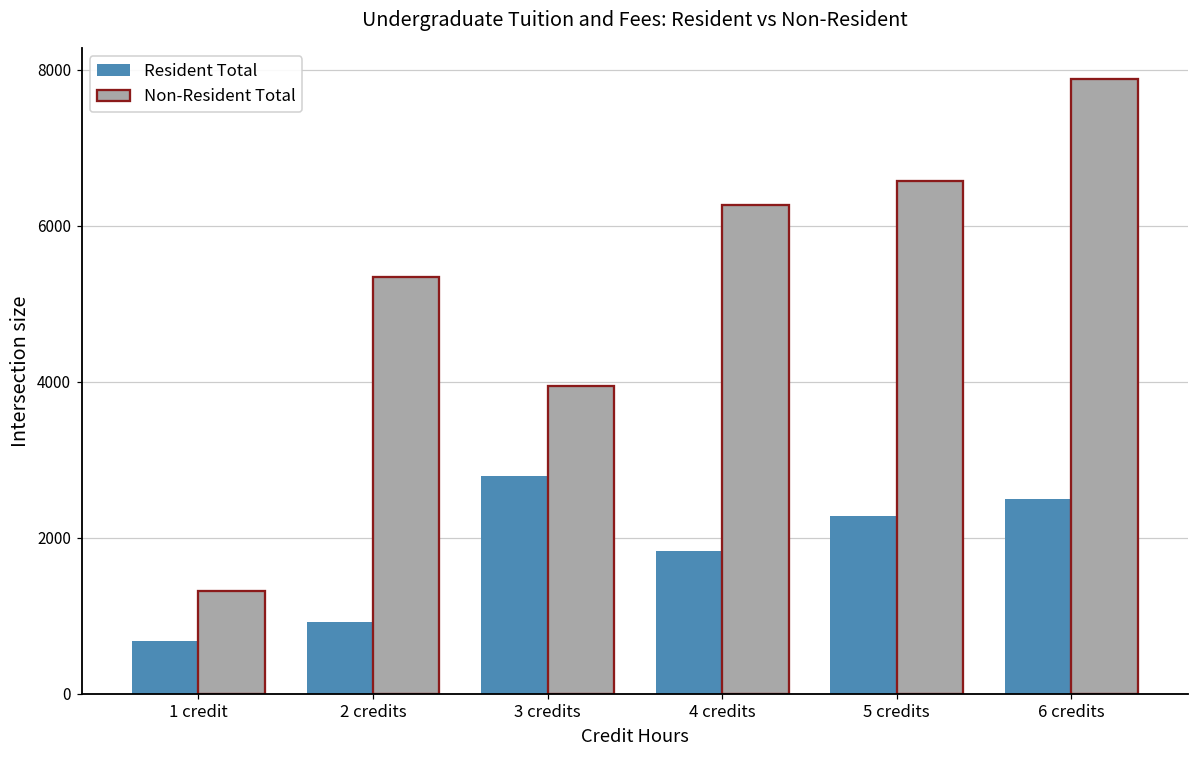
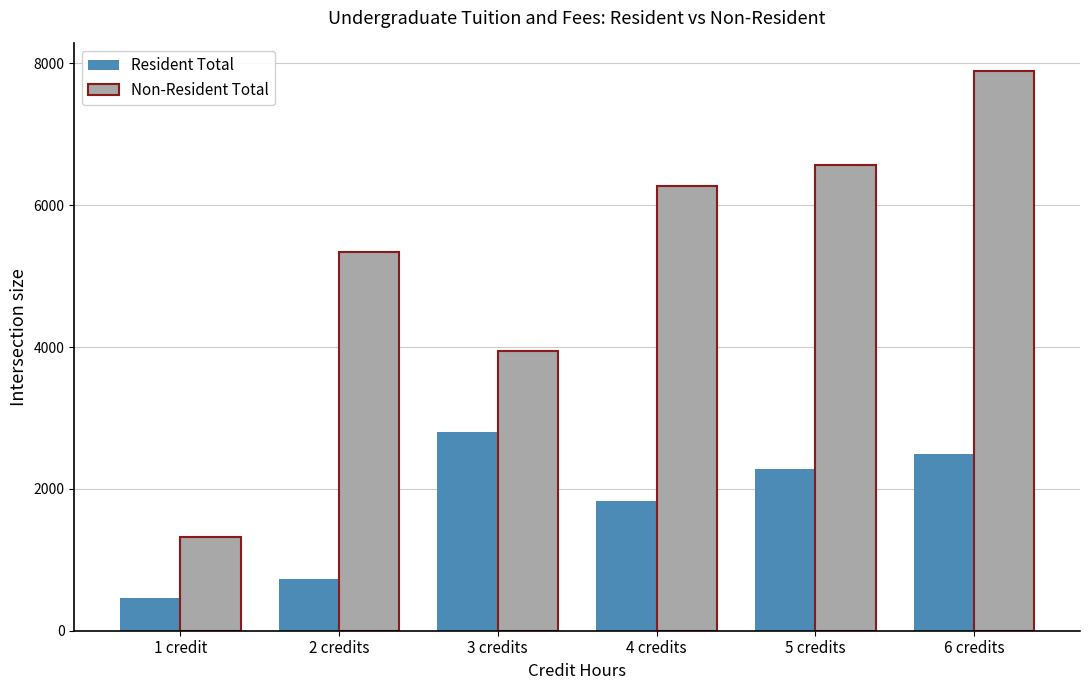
Resident Total, 1 credit: 700 -> 500
Resident Total, 2 credits: 900 -> 700
